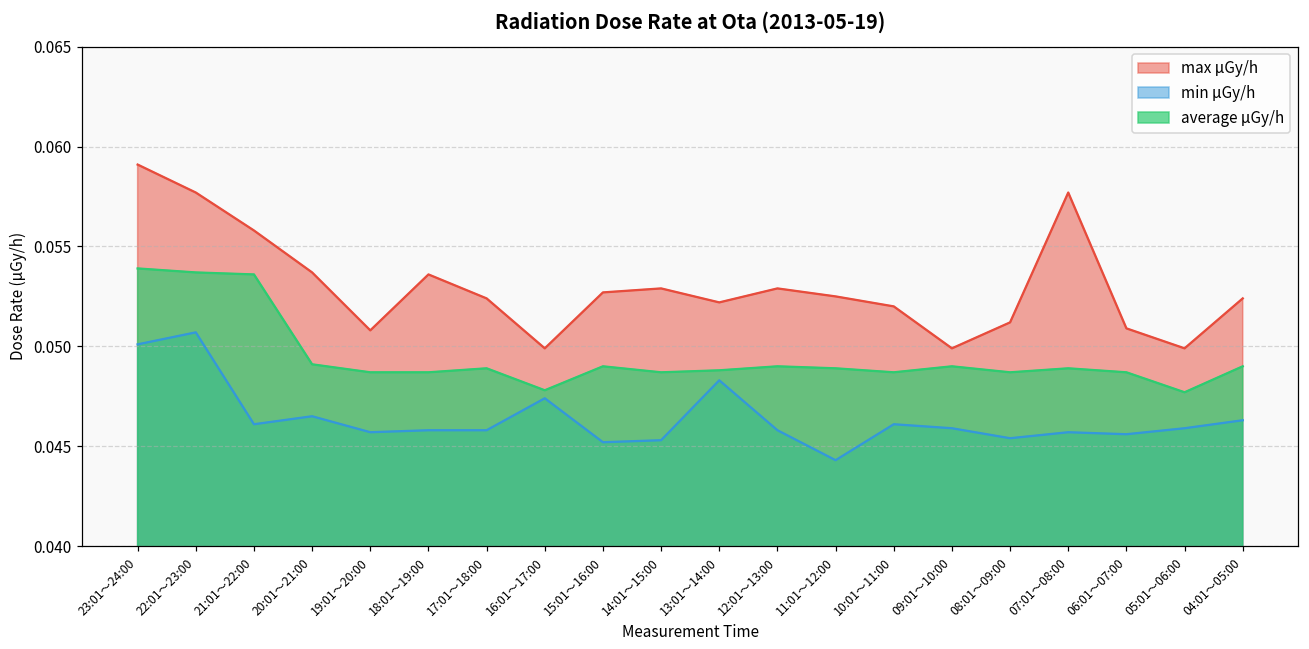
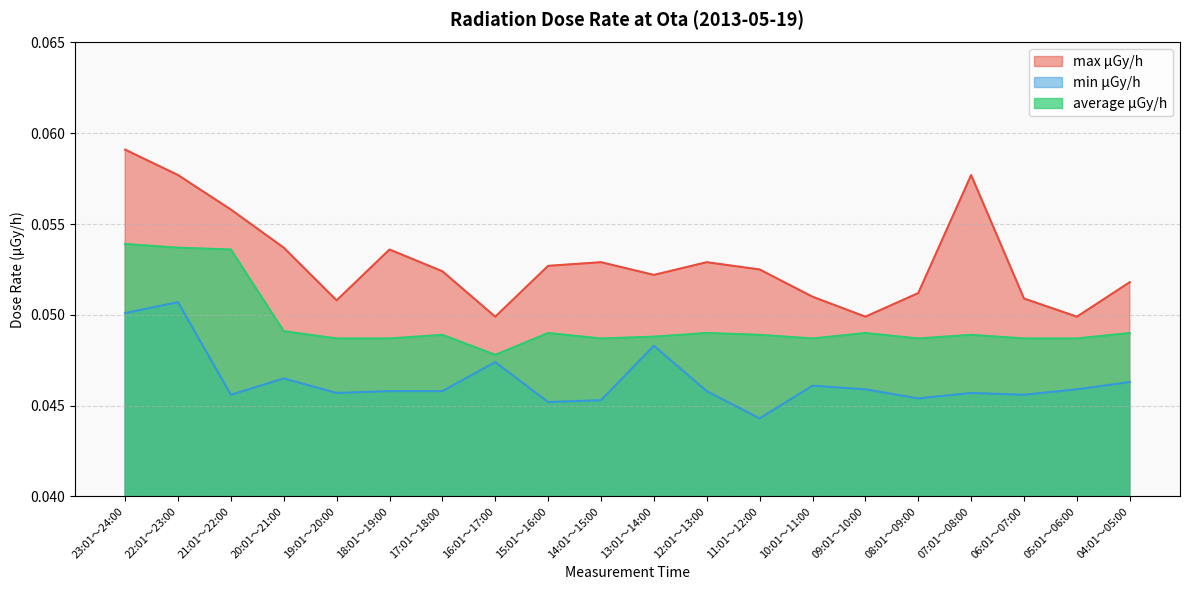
min μGy/h, 21:01～22:00: 0.0461 -> 0.0456
max μGy/h, 10:01～11:00: 0.052 -> 0.051
average μGy/h, 05:01～06:00: 0.0477 -> 0.0487
max μGy/h, 04:01～05:00: 0.0524 -> 0.0518
